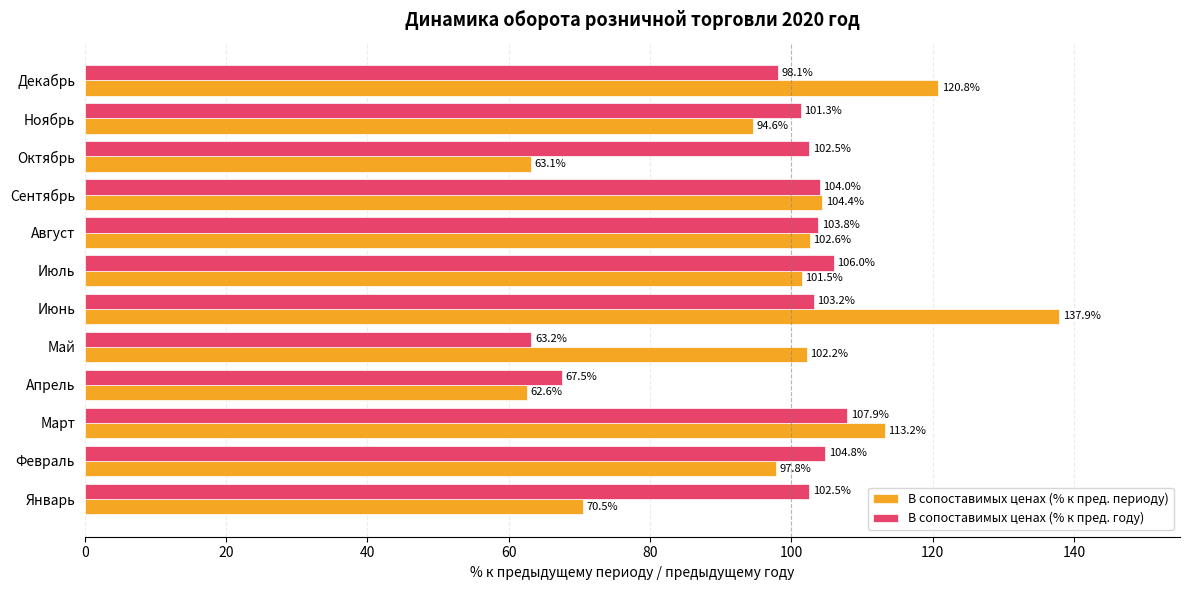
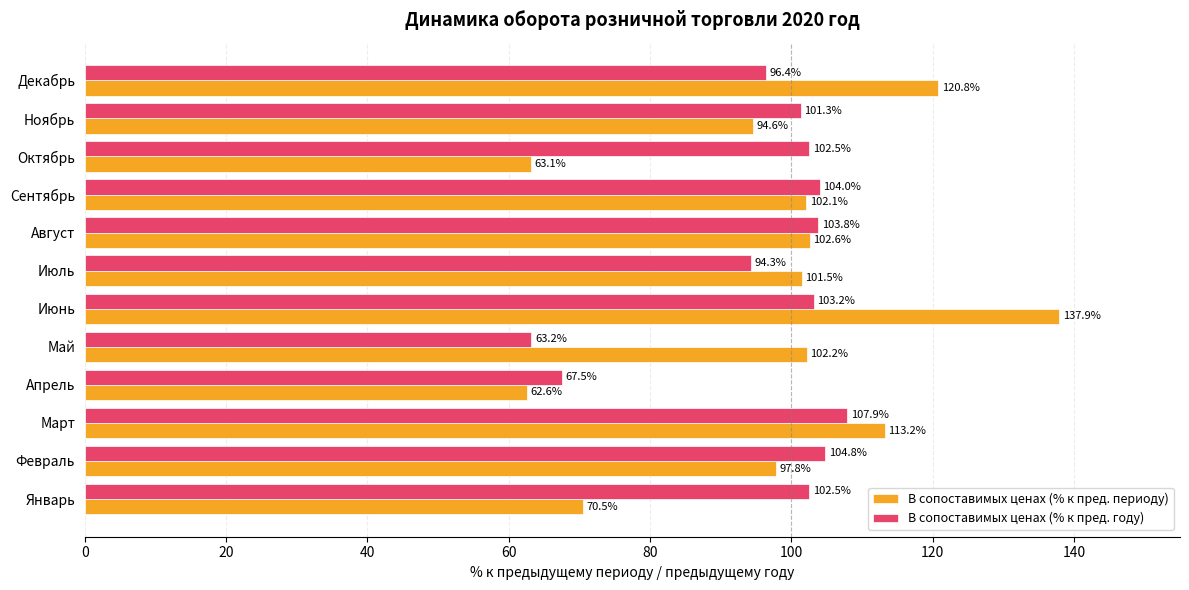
В сопоставимых ценах (% к пред. году), Декабрь: 98.1% -> 96.4%
В сопоставимых ценах (% к пред. периоду), Сентябрь: 104.4% -> 102.1%
В сопоставимых ценах (% к пред. году), Июль: 106.0% -> 94.3%
